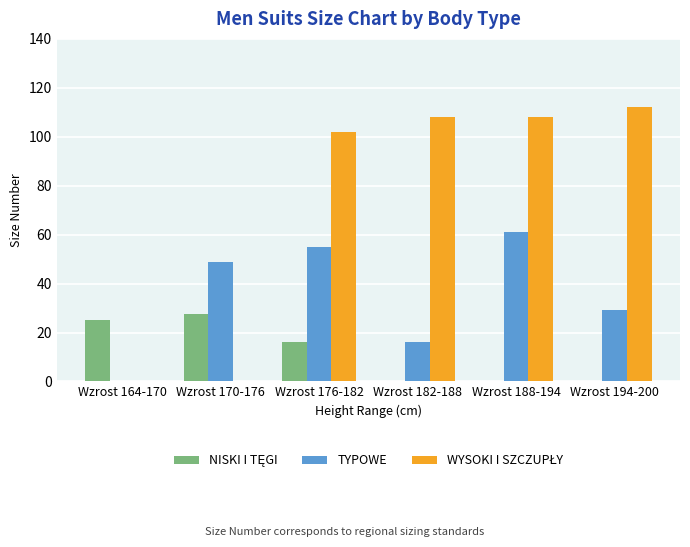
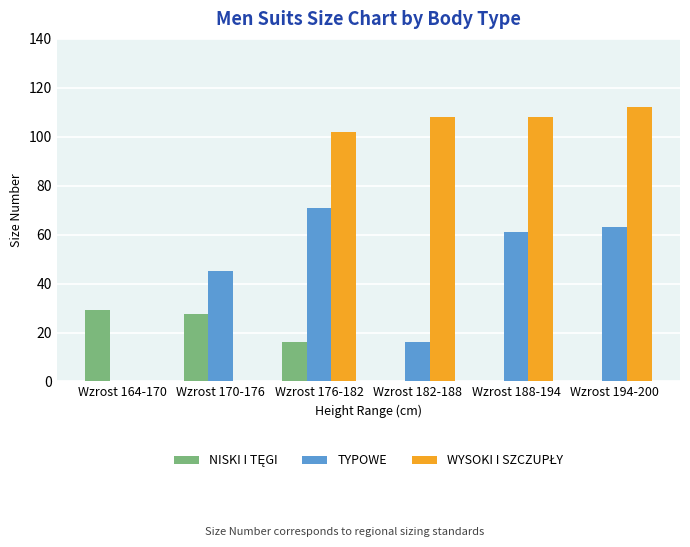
NISKI I TĘGI, Wzrost 164-170: 25 -> 29
TYPOWE, Wzrost 170-176: 49 -> 45
TYPOWE, Wzrost 176-182: 55 -> 71
TYPOWE, Wzrost 194-200: 29 -> 63
